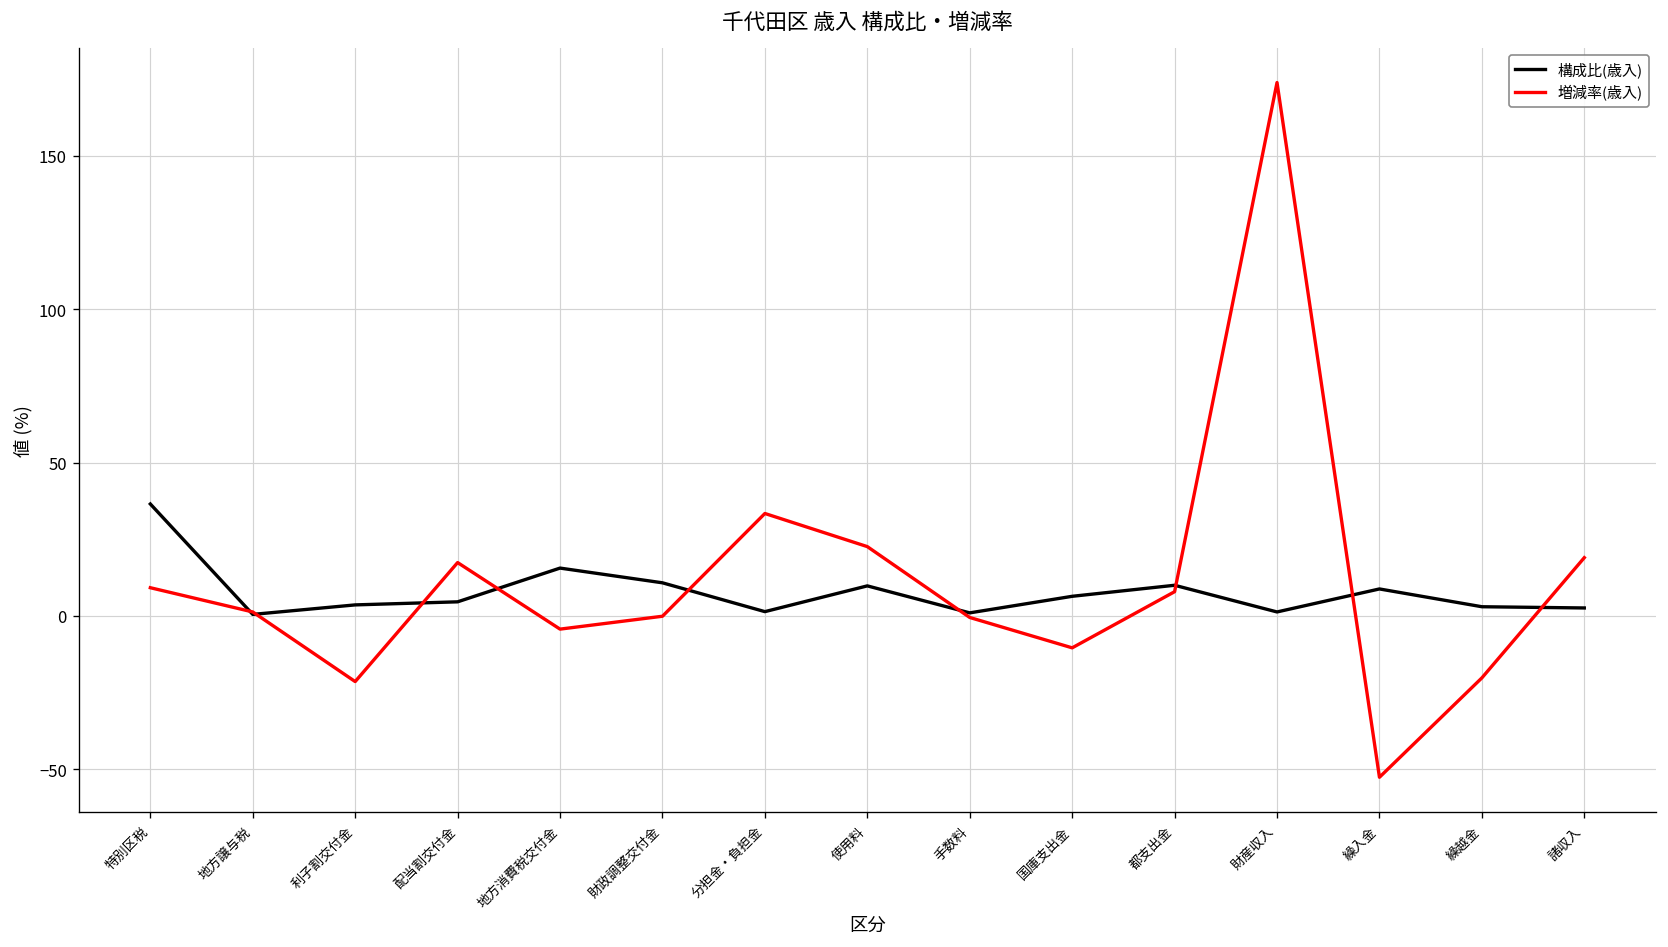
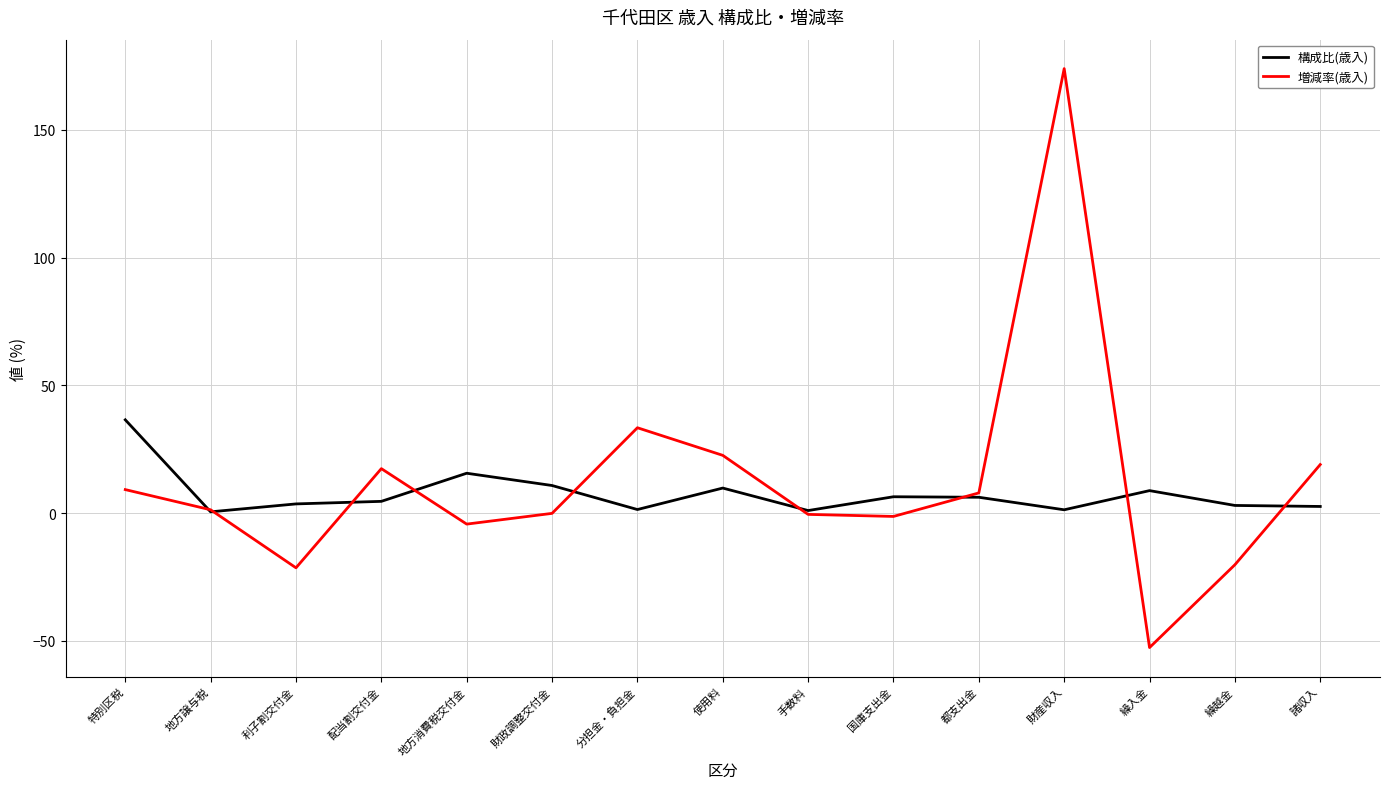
増減率(歳入), 国庫支出金: -10 -> -1
構成比(歳入), 都支出金: 10 -> 6
